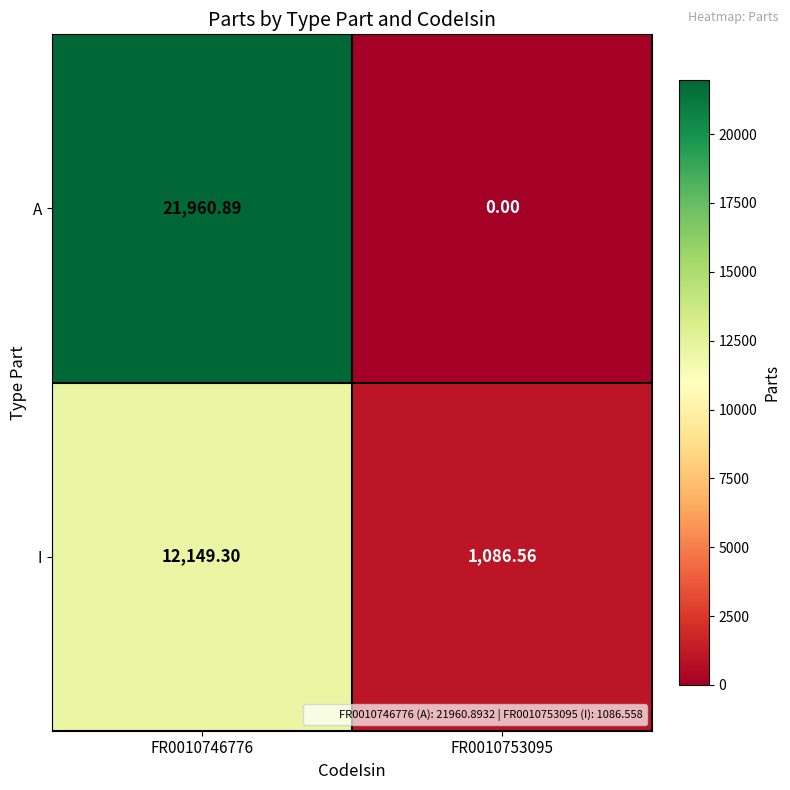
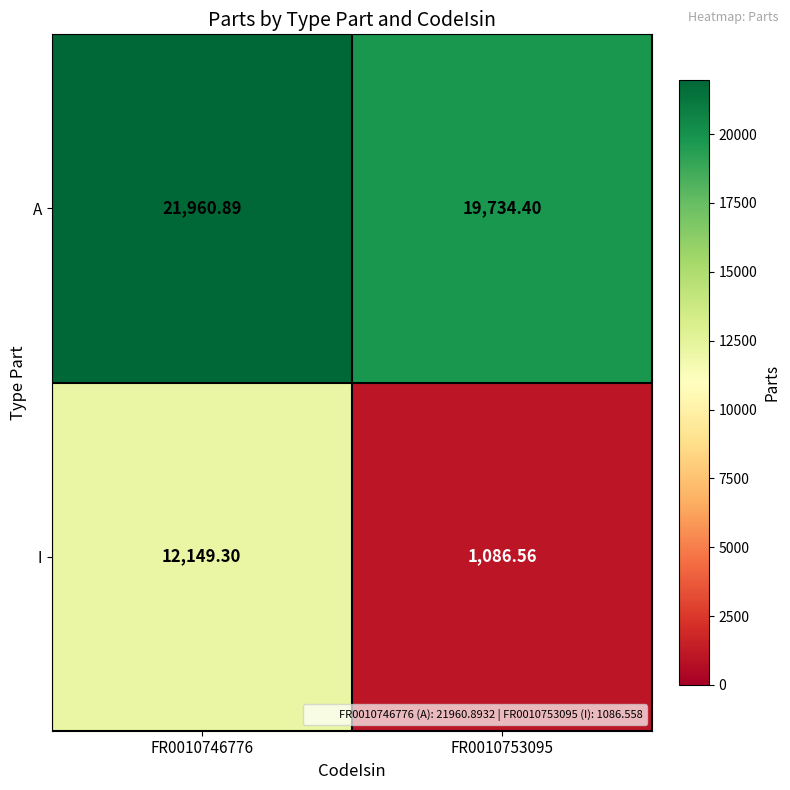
A, FR0010753095: 0.00 -> 19,734.40
